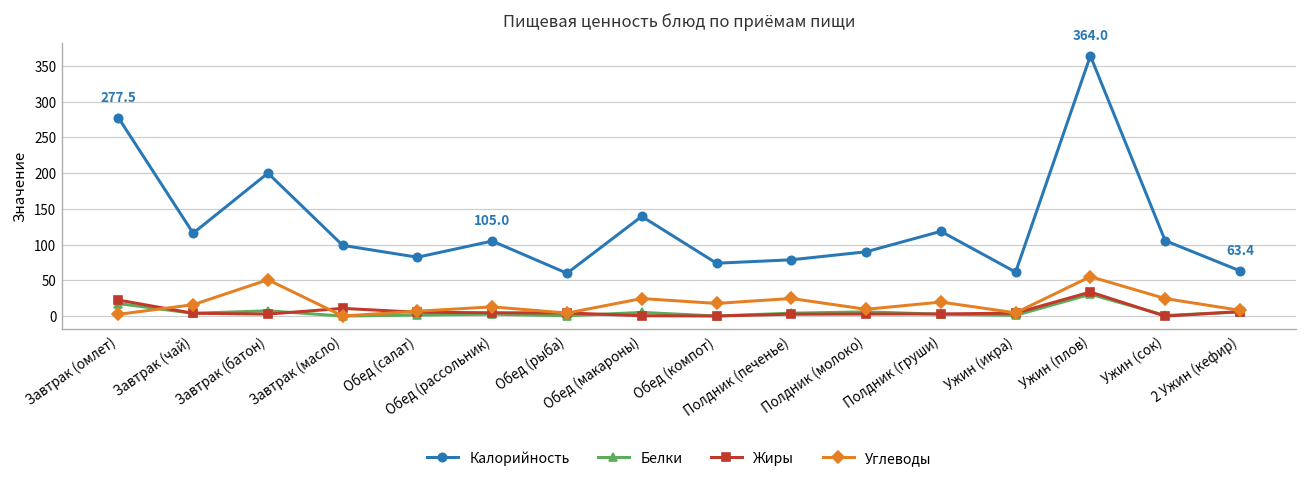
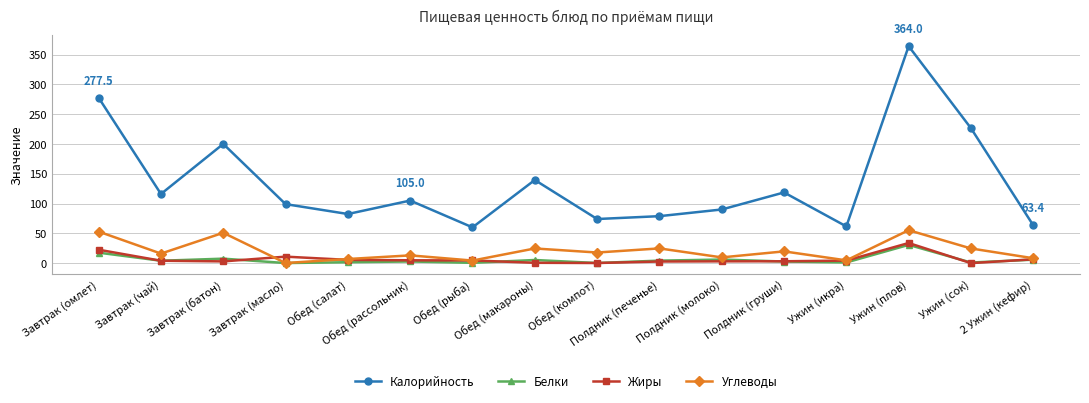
Углеводы, Завтрак (омлет): 0 -> 50
Калорийность, Ужин (сок): 110 -> 230
